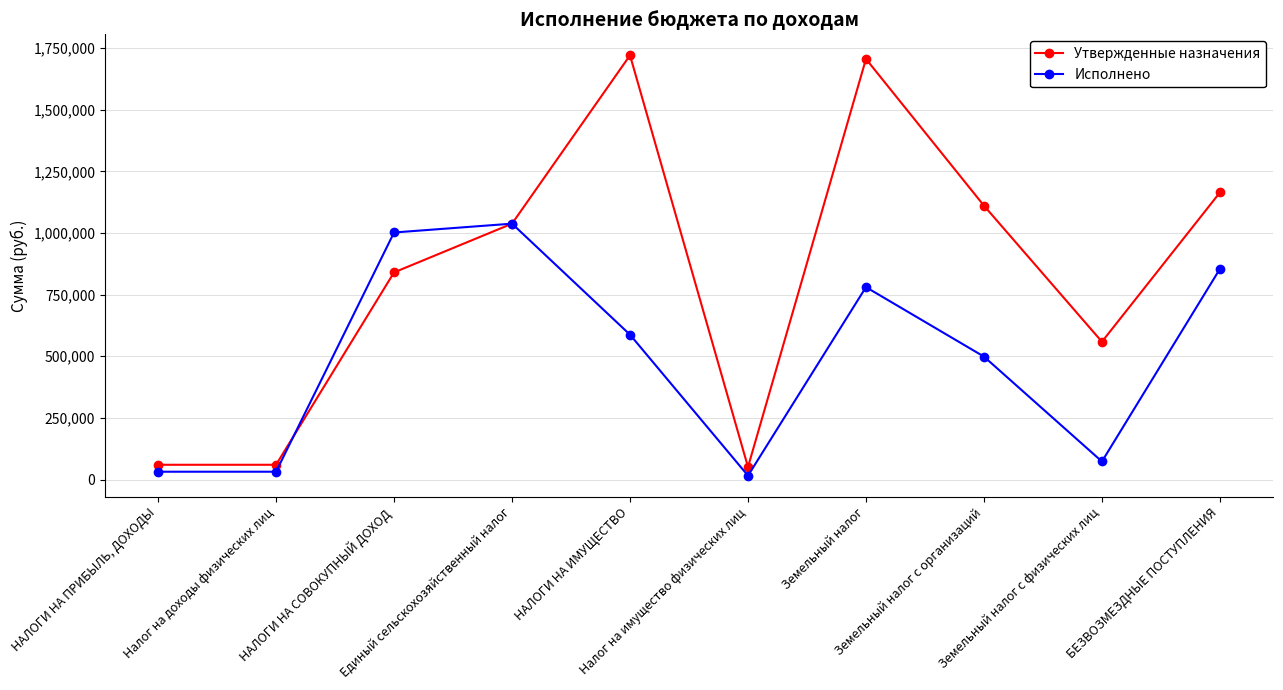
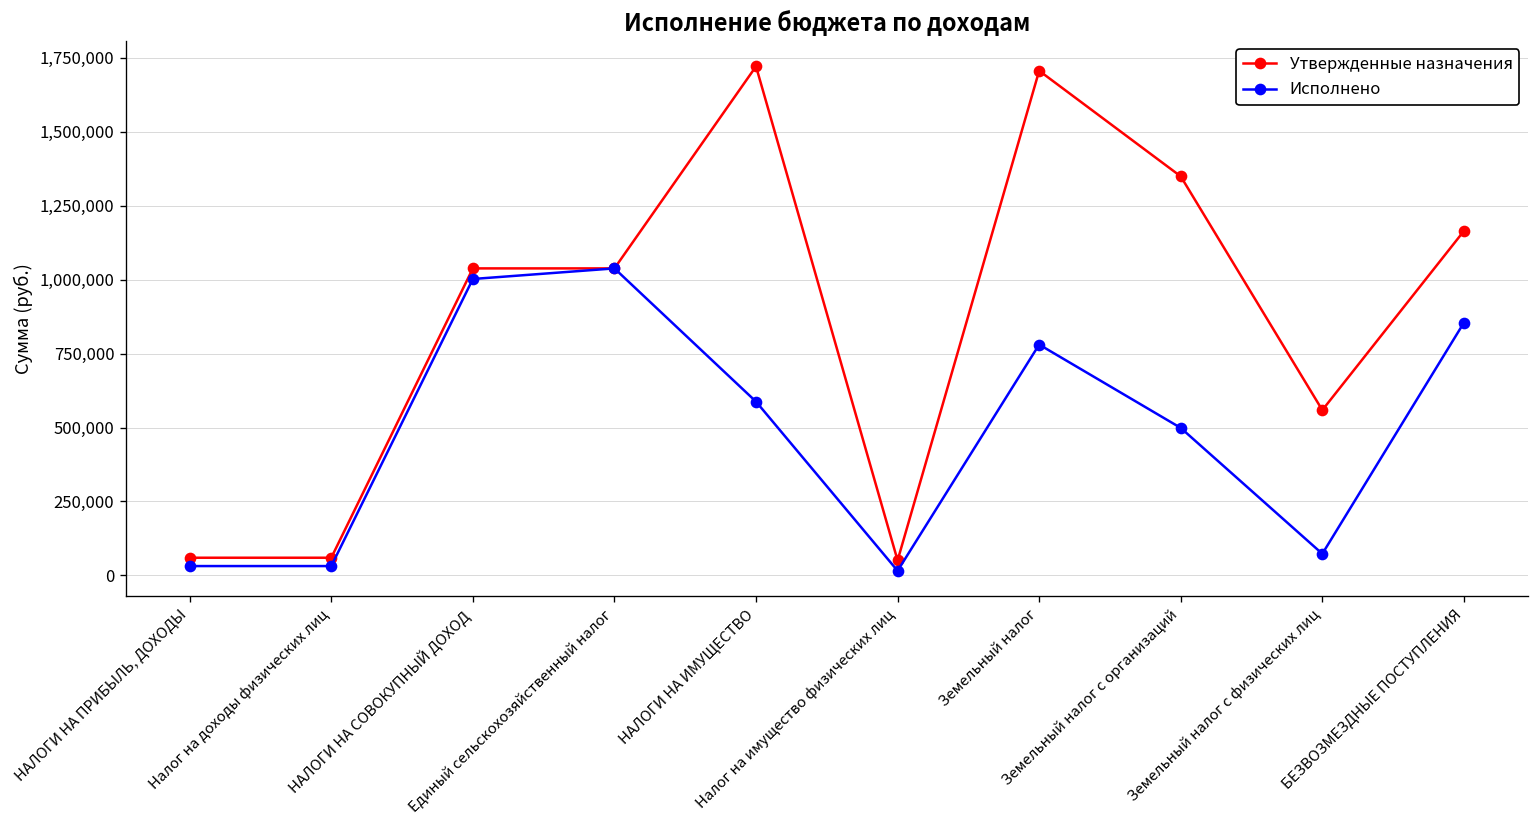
Утвержденные назначения, НАЛОГИ НА СОВОКУПНЫЙ ДОХОД: 840,000 -> 1,040,000
Утвержденные назначения, Земельный налог с организаций: 1,110,000 -> 1,350,000
